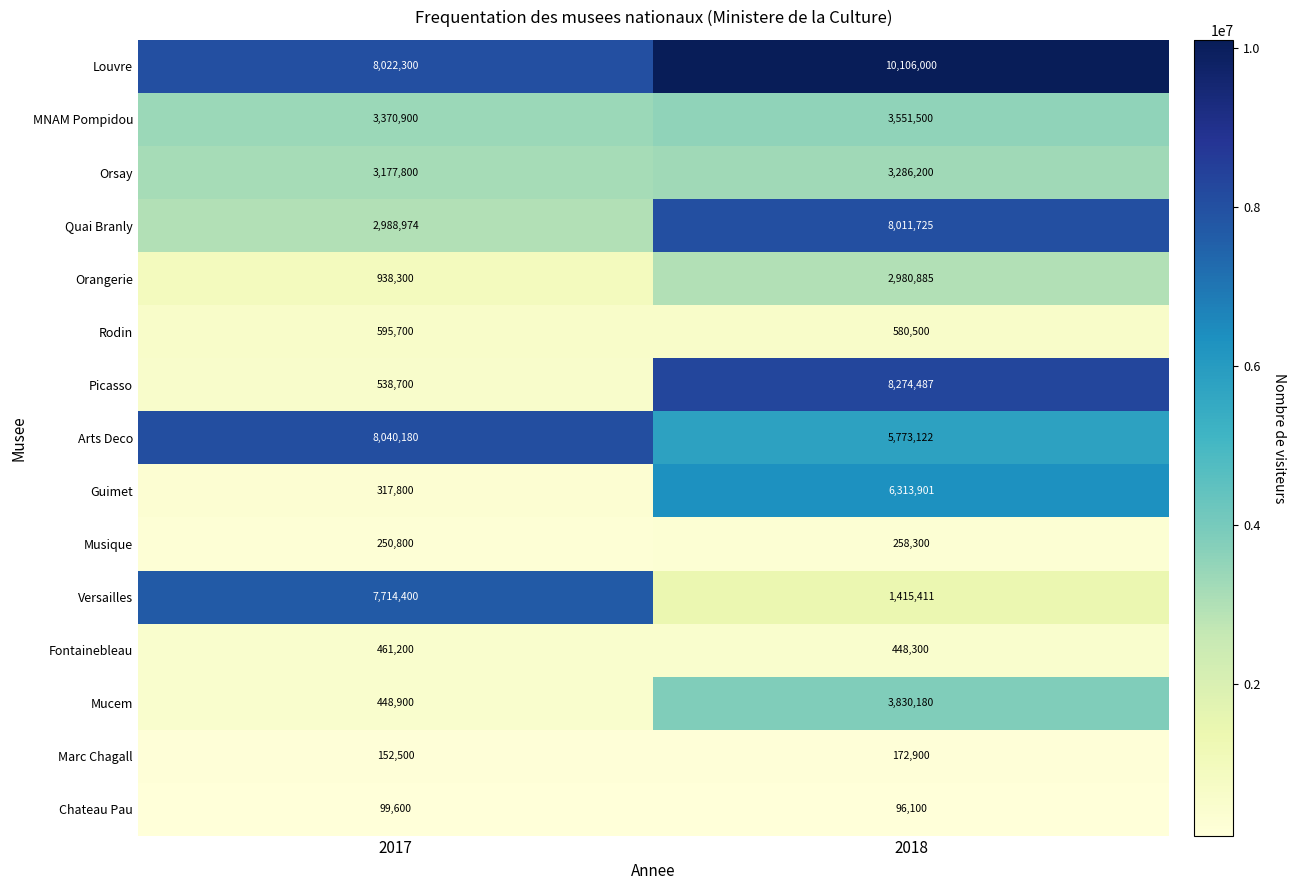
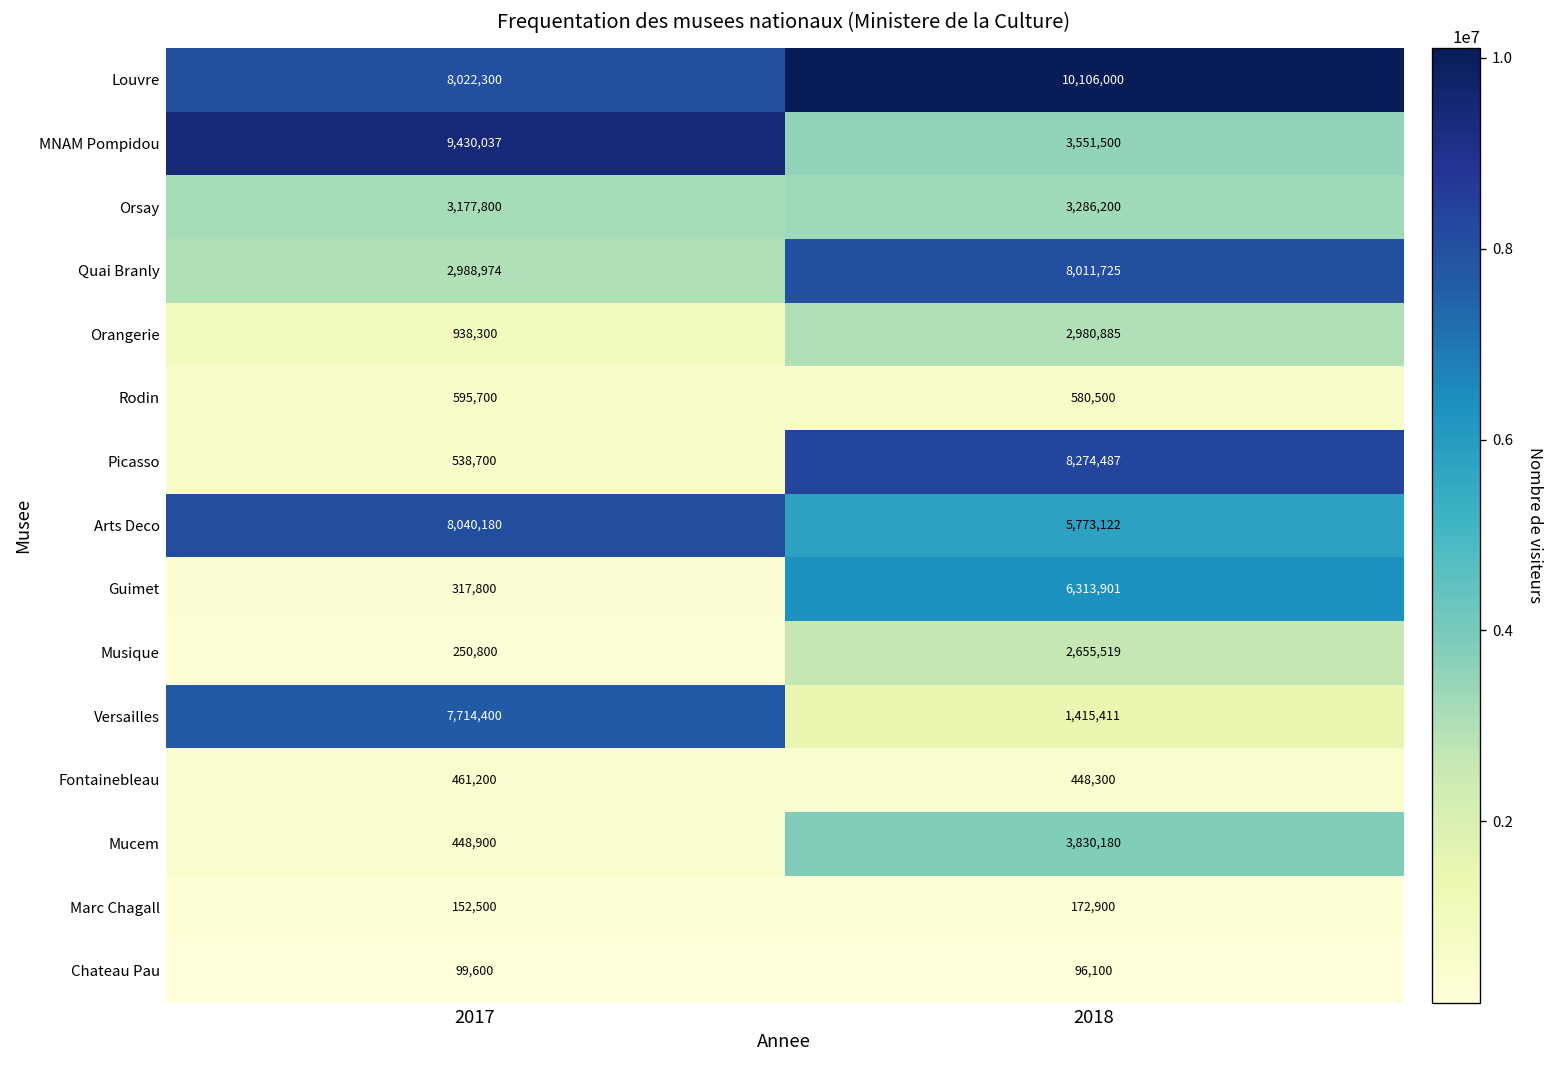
MNAM Pompidou, 2017: 3,370,900 -> 9,430,037
Musique, 2018: 258,300 -> 2,655,519
